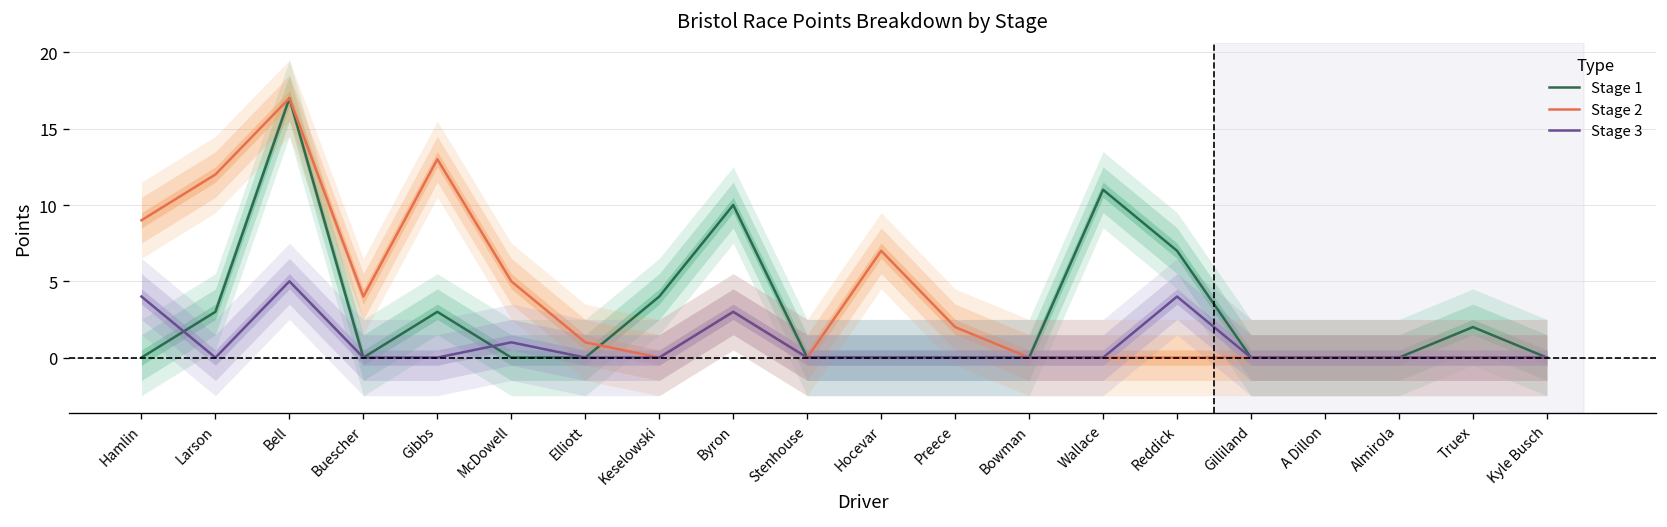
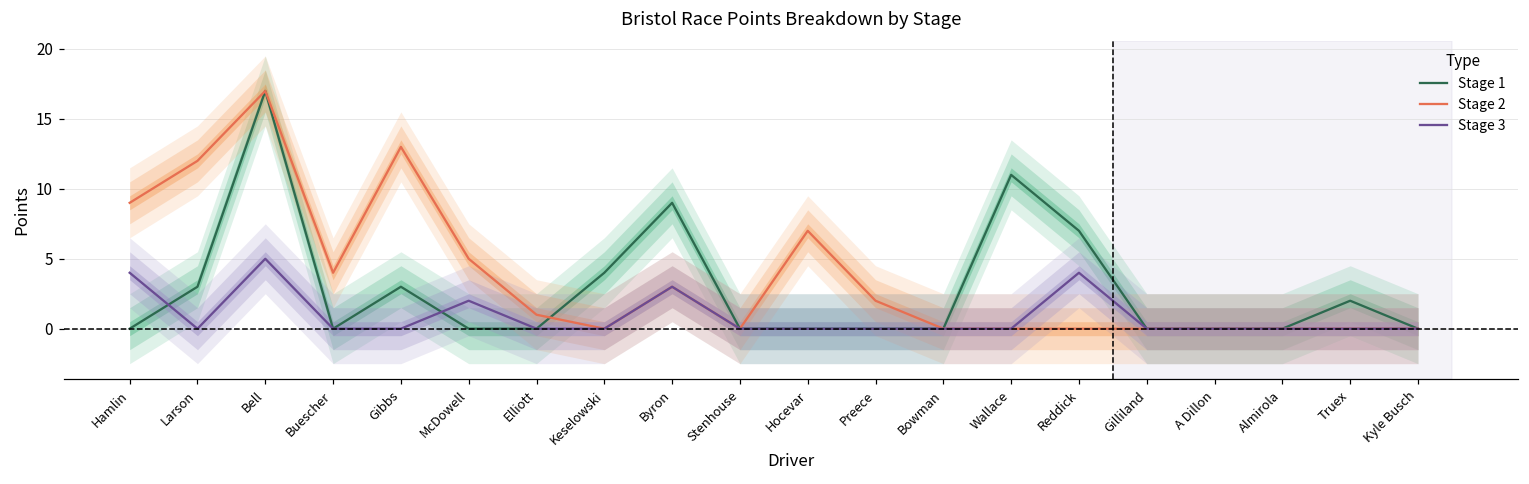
Stage 3, McDowell: 1 -> 2
Stage 1, Byron: 10 -> 9
